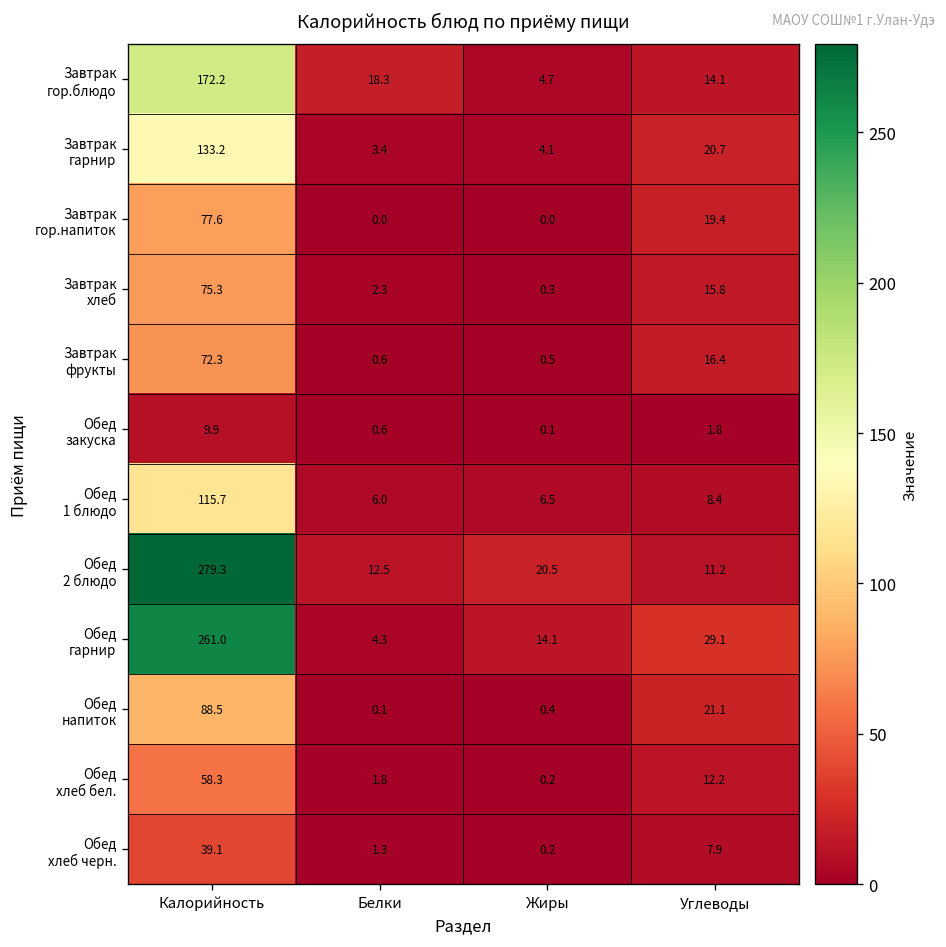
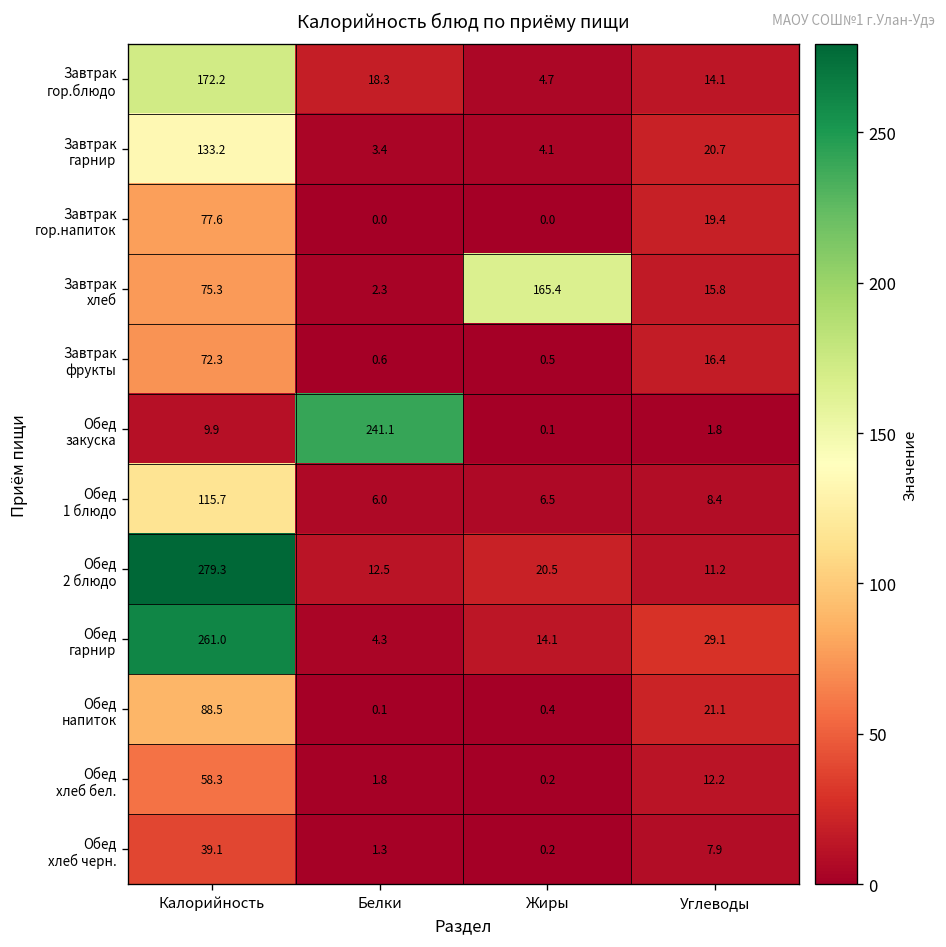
Завтрак хлеб, Жиры: 0.3 -> 165.4
Обед закуска, Белки: 0.6 -> 241.1
